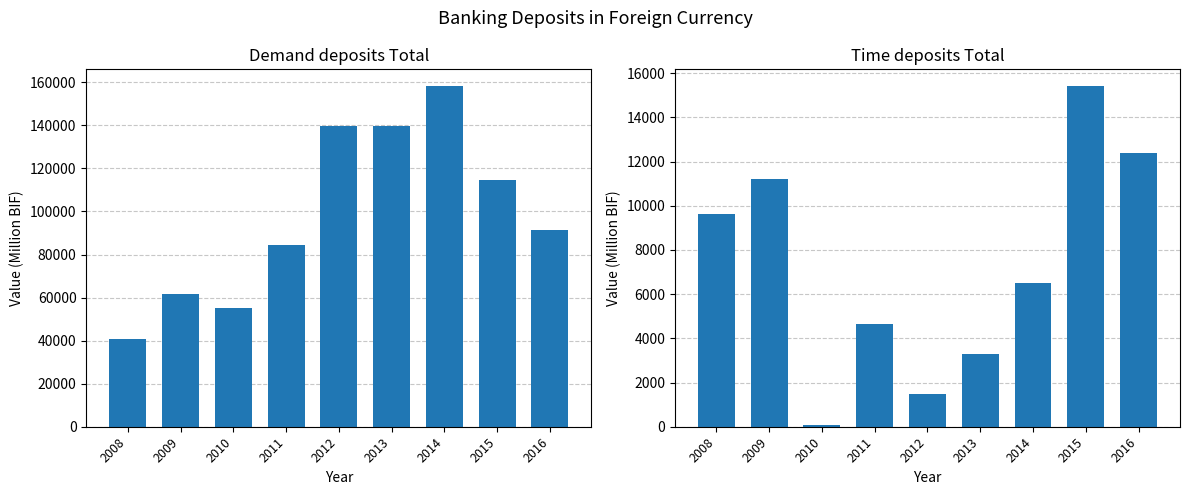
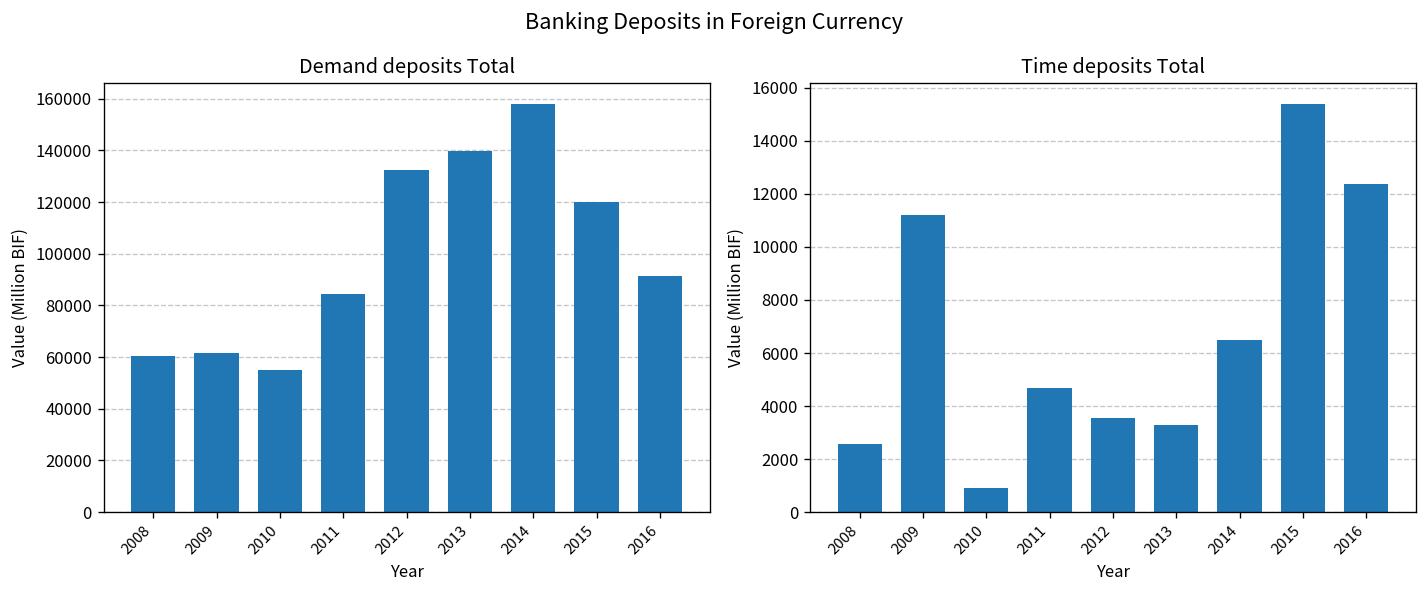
Demand deposits Total, 2008: 41000 -> 61000
Demand deposits Total, 2012: 140000 -> 133000
Demand deposits Total, 2015: 115000 -> 120000
Time deposits Total, 2008: 9600 -> 2600
Time deposits Total, 2010: 100 -> 900
Time deposits Total, 2012: 1500 -> 3600
